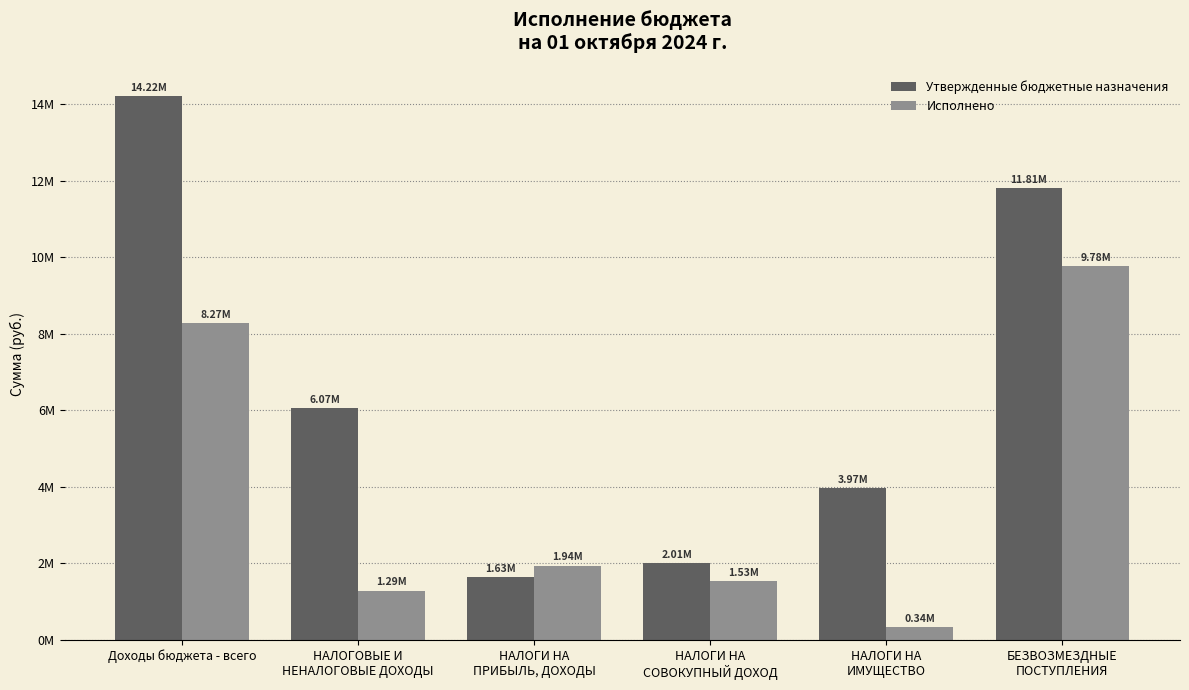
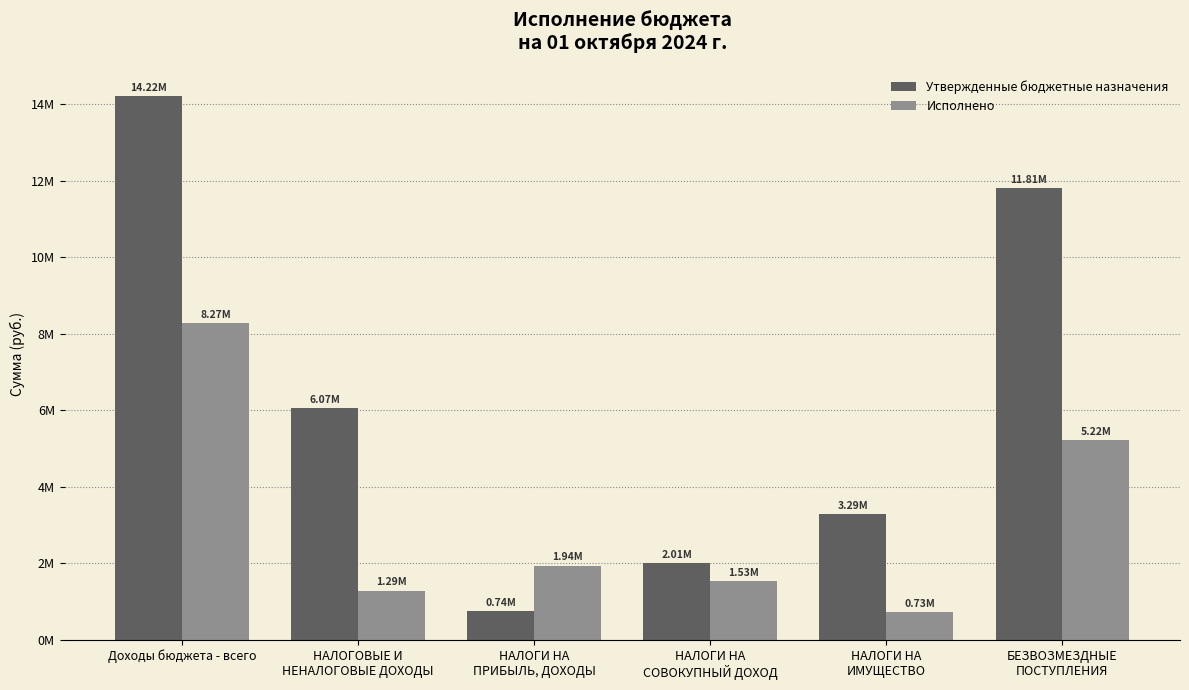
Утвержденные бюджетные назначения, НАЛОГИ НА ПРИБЫЛЬ, ДОХОДЫ: 1.63М -> 0.74М
Утвержденные бюджетные назначения, НАЛОГИ НА ИМУЩЕСТВО: 3.97М -> 3.29М
Исполнено, НАЛОГИ НА ИМУЩЕСТВО: 0.34М -> 0.73М
Исполнено, БЕЗВОЗМЕЗДНЫЕ ПОСТУПЛЕНИЯ: 9.78М -> 5.22М
